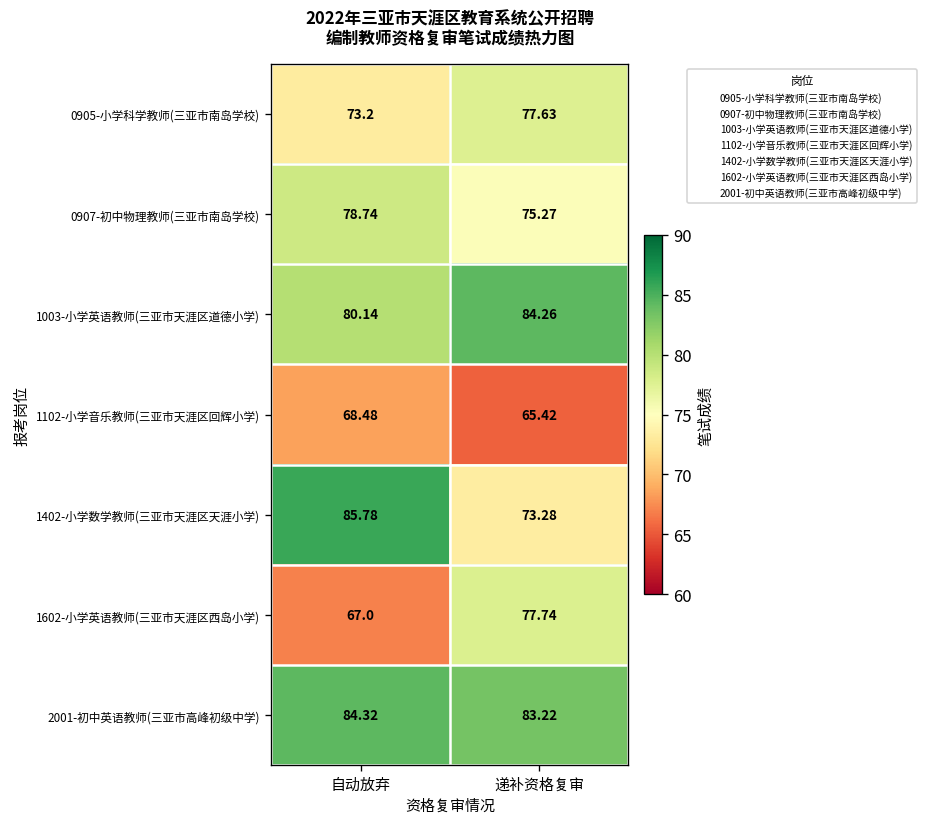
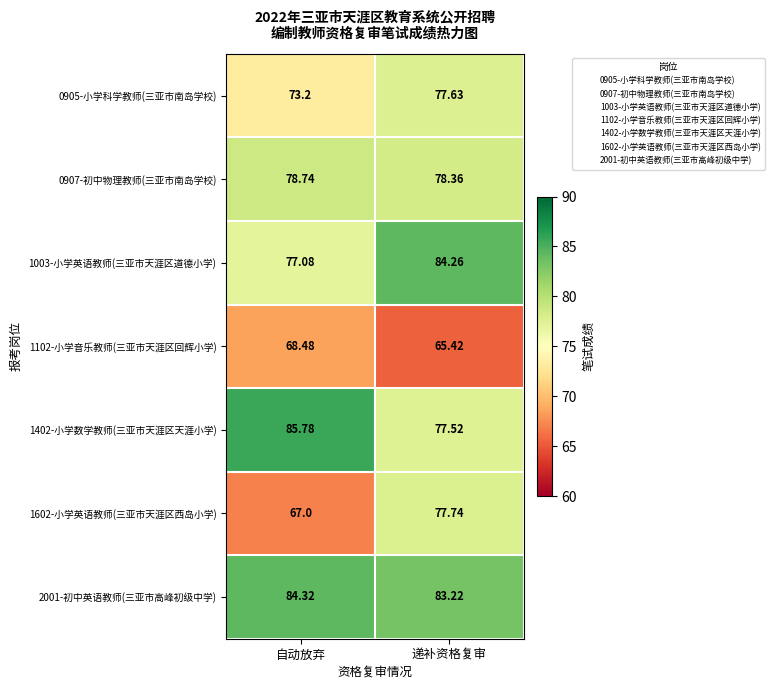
0907-初中物理教师(三亚市南岛学校), 递补资格复审: 75.27 -> 78.36
1003-小学英语教师(三亚市天涯区道德小学), 自动放弃: 80.14 -> 77.08
1402-小学数学教师(三亚市天涯区天涯小学), 递补资格复审: 73.28 -> 77.52
